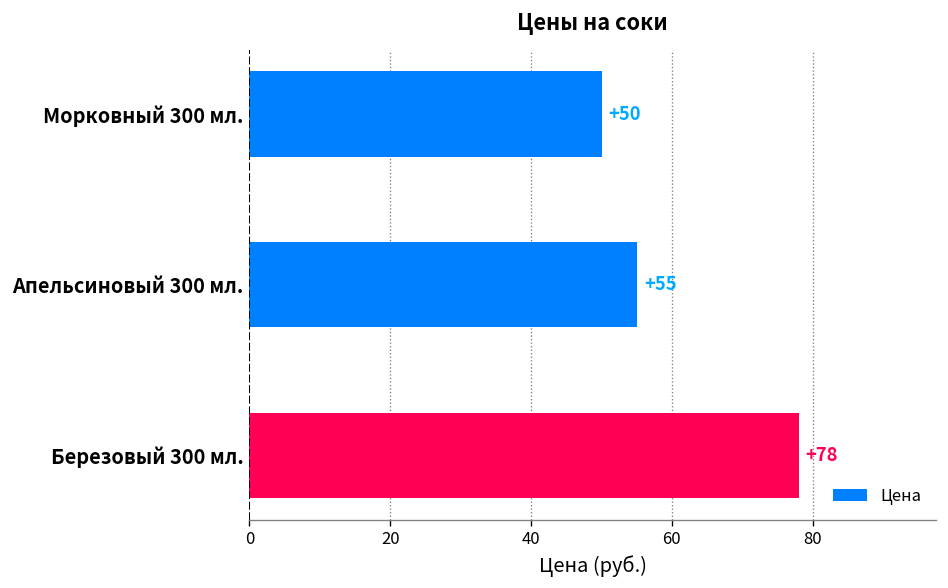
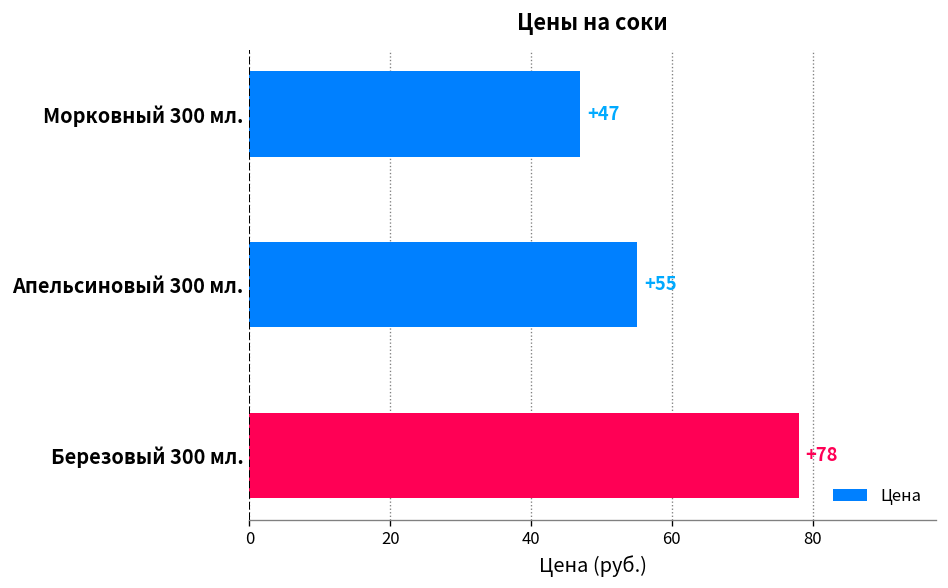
Морковный 300 мл.: +50 -> +47
